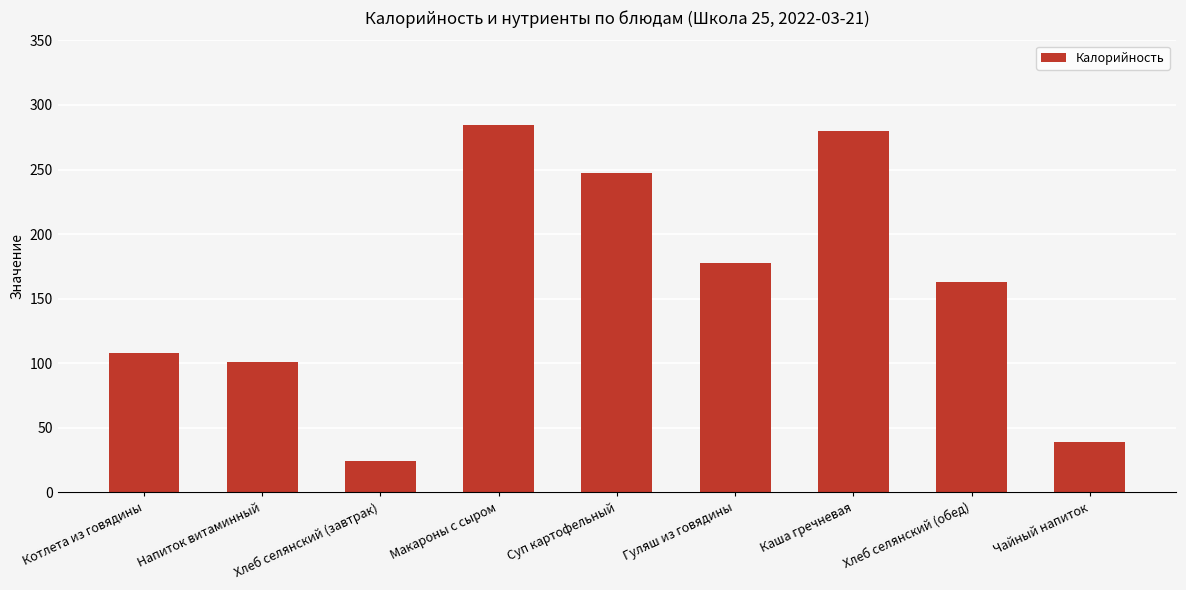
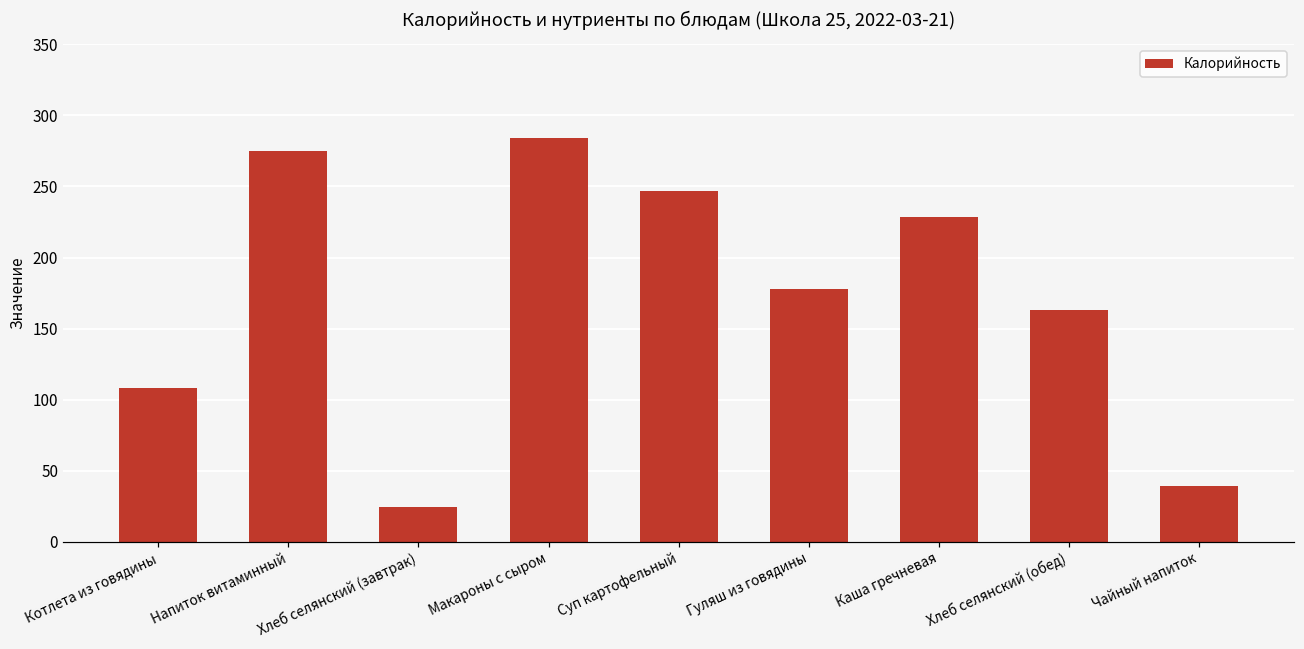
Напиток витаминный: 101 -> 275
Каша гречневая: 280 -> 228
